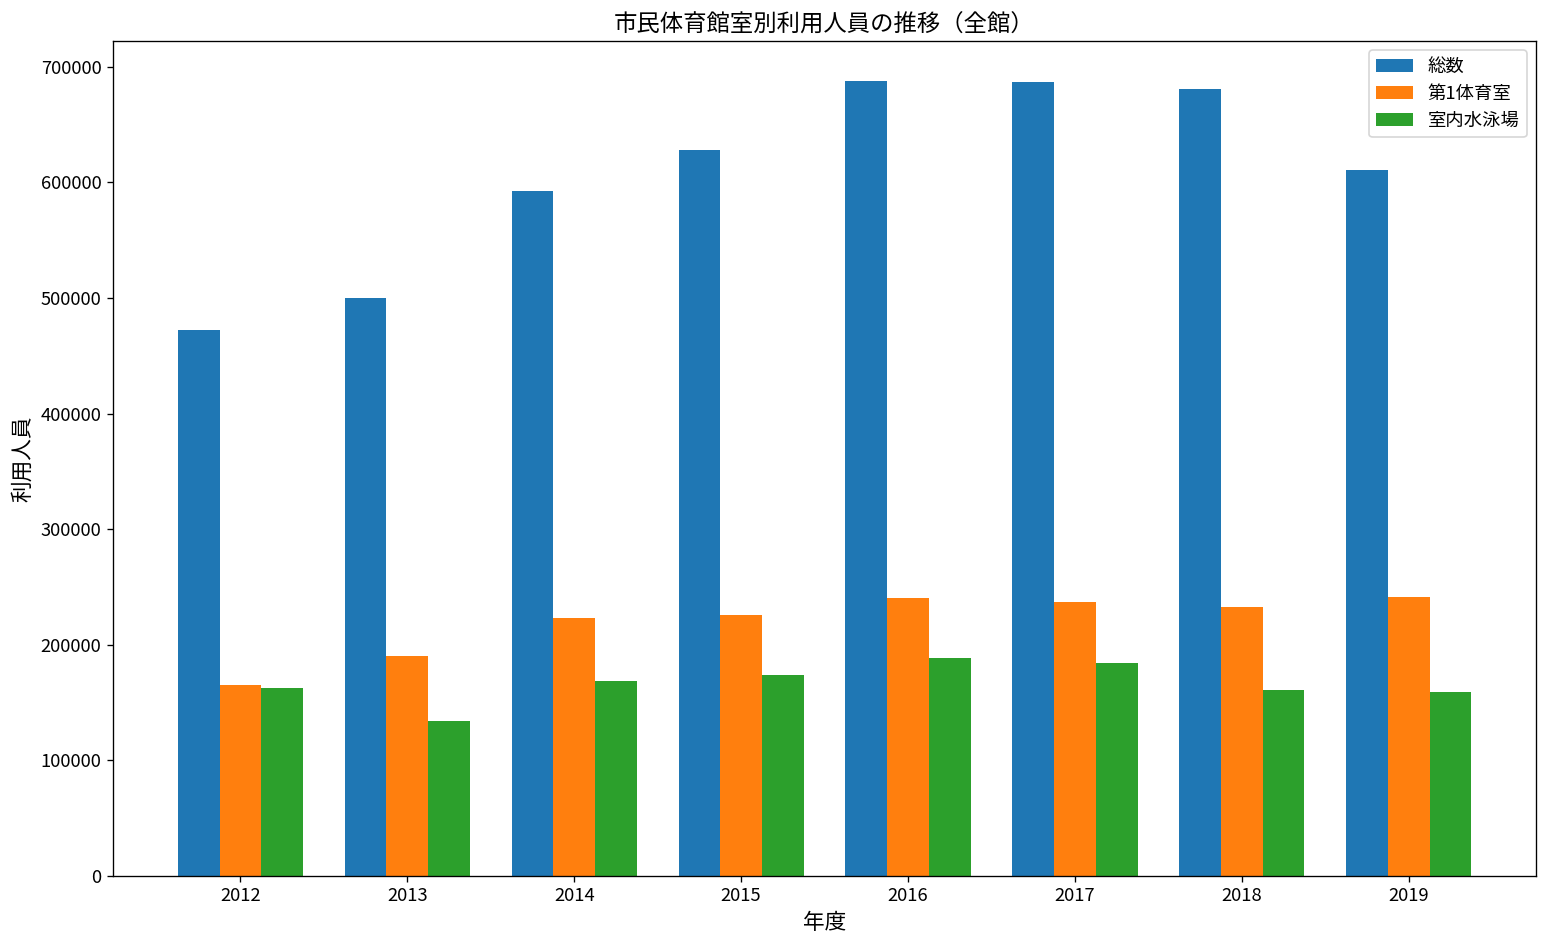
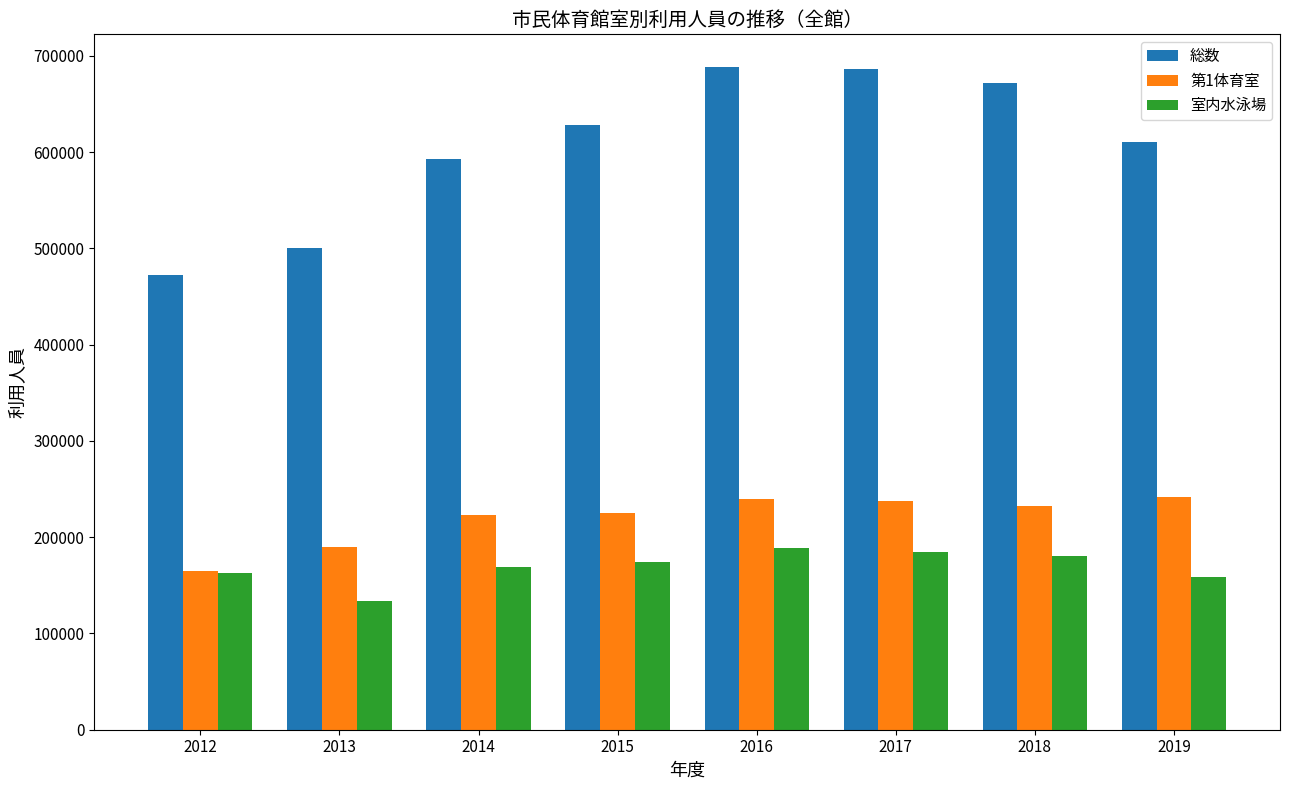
総数, 2018: 680000 -> 670000
室内水泳場, 2018: 160000 -> 180000
